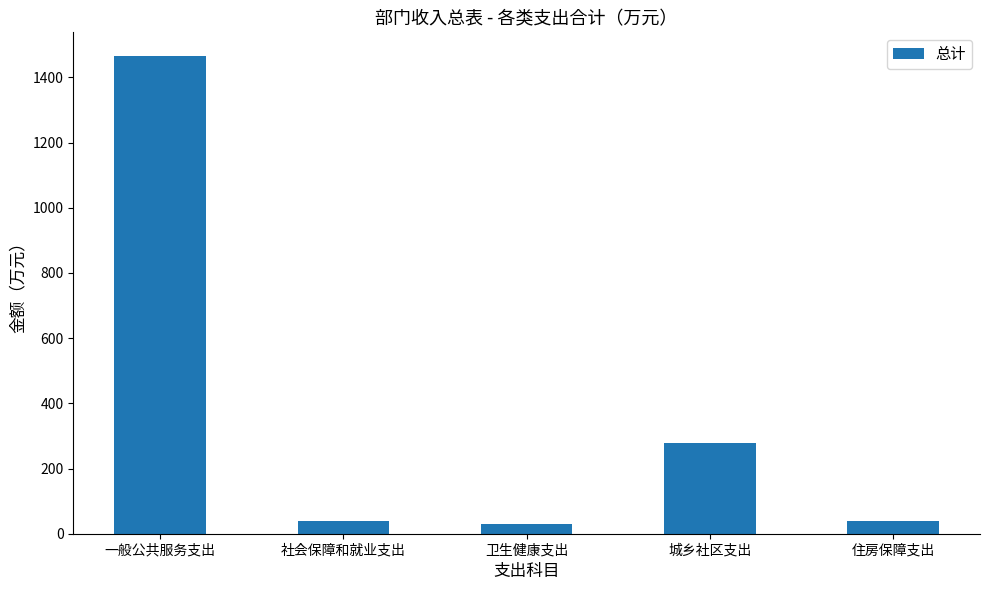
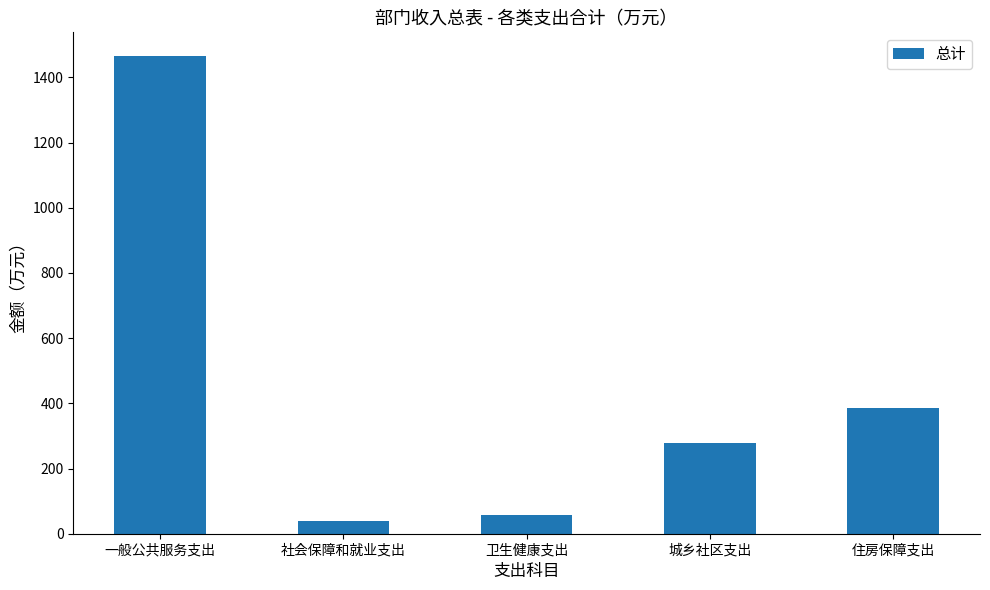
卫生健康支出: 30 -> 60
住房保障支出: 40 -> 380
